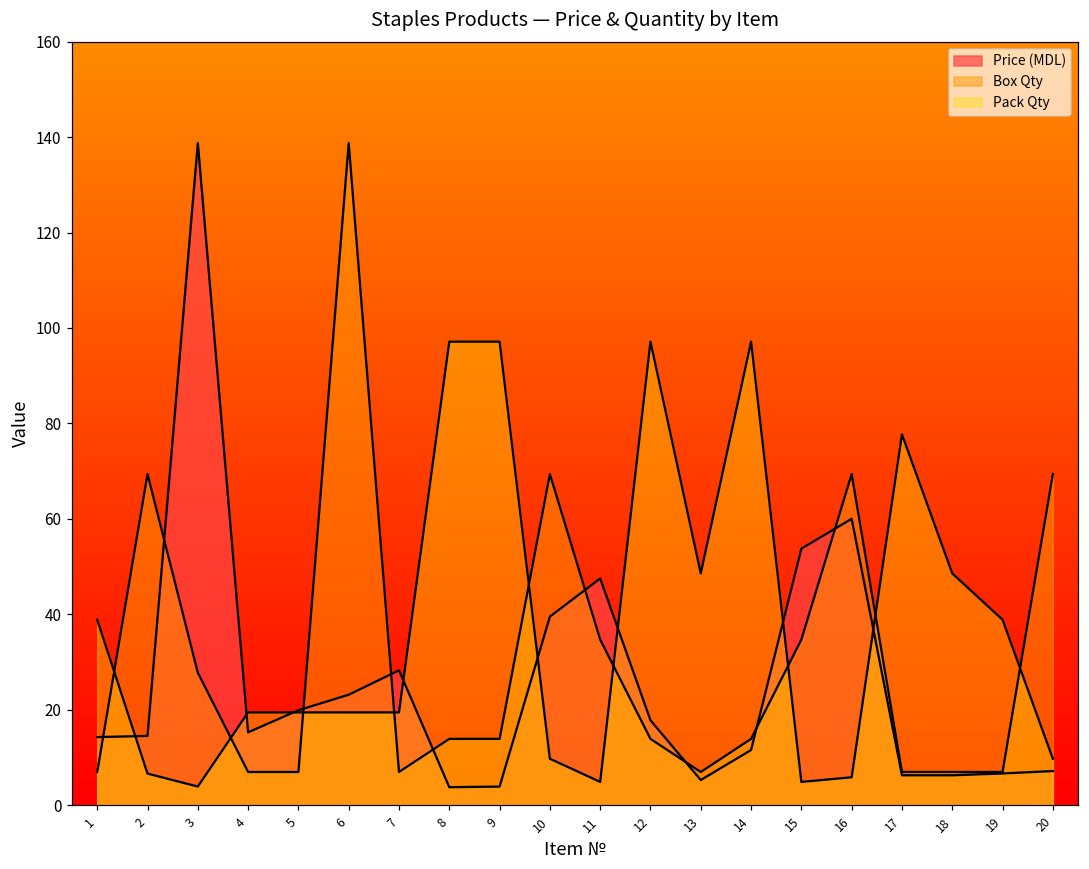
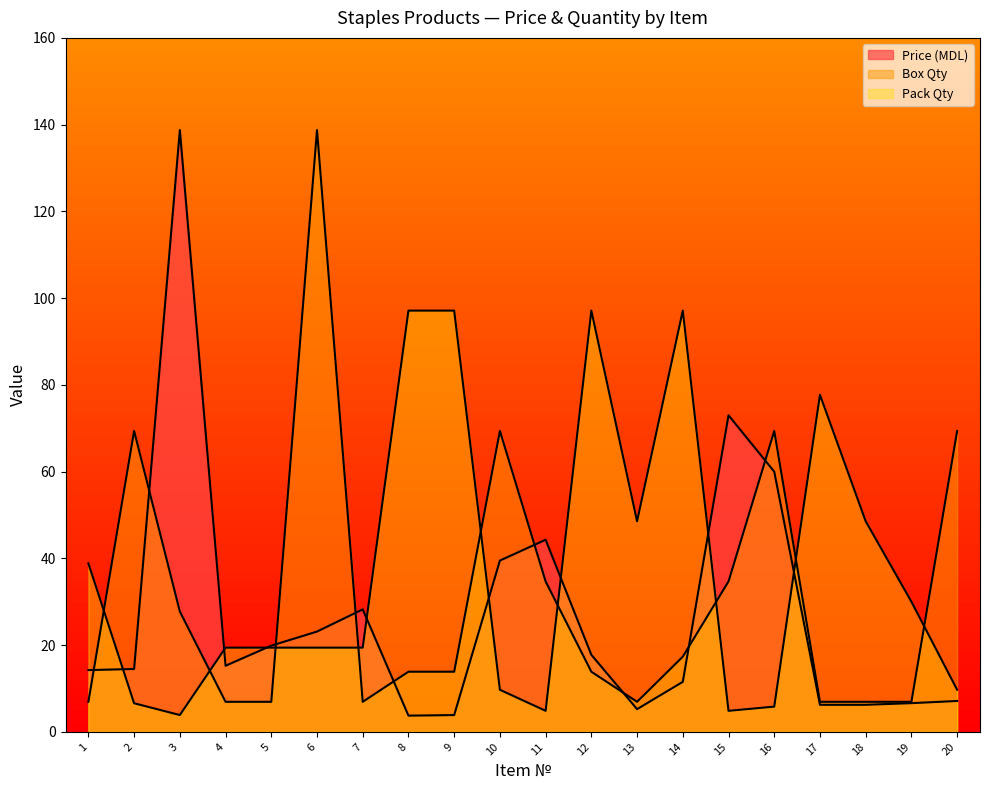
Price (MDL), 11: 48 -> 44
Box Qty, 14: 14 -> 17
Price (MDL), 15: 54 -> 73
Pack Qty, 19: 39 -> 30
